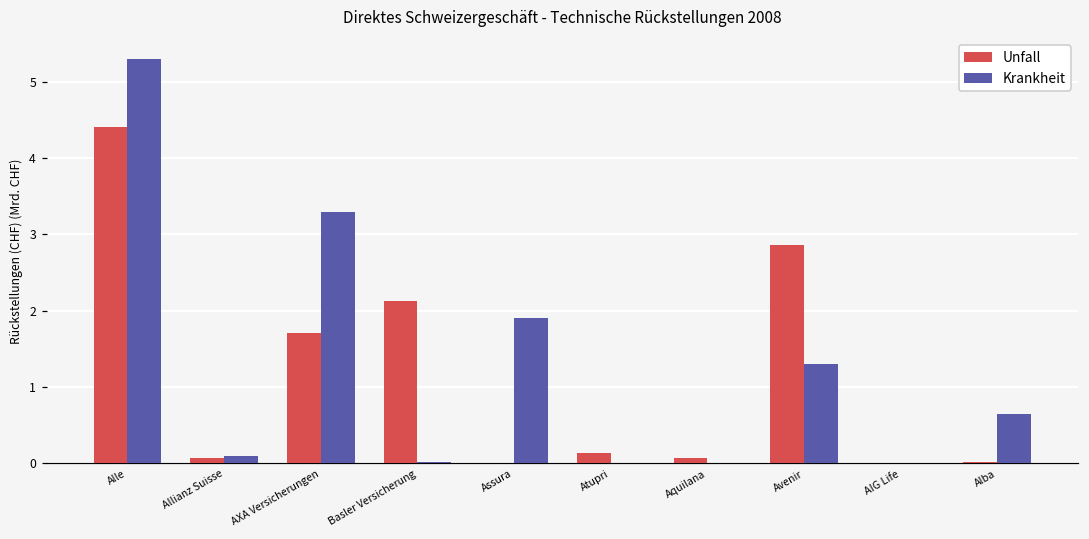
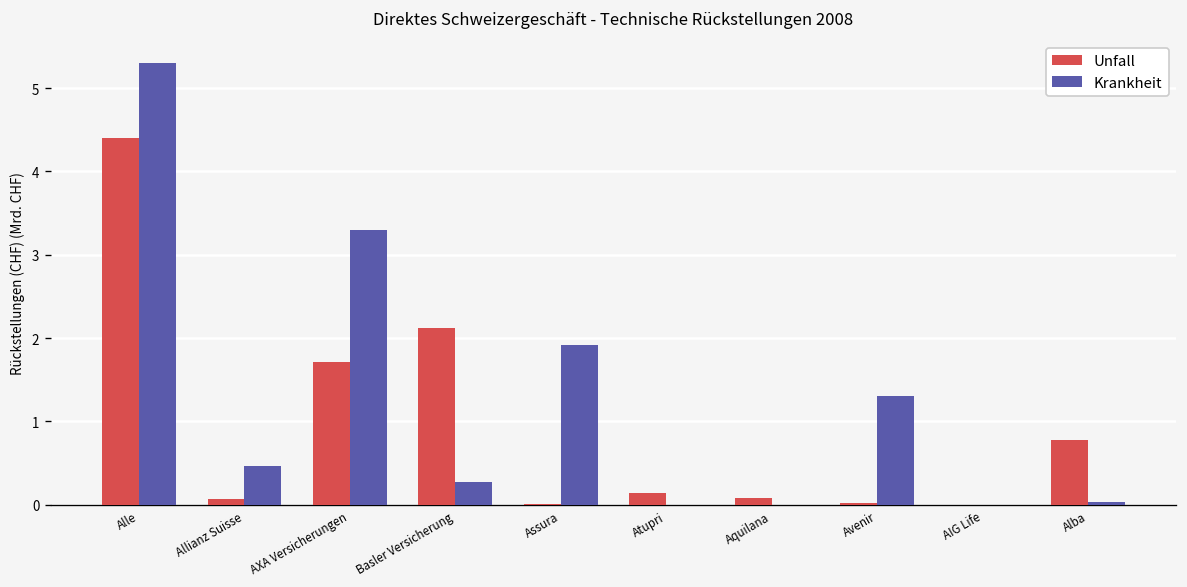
Krankheit, Allianz Suisse: 0.1 -> 0.5
Krankheit, Basler Versicherung: 0.0 -> 0.3
Unfall, Avenir: 2.9 -> 0.0
Unfall, Alba: 0.0 -> 0.8
Krankheit, Alba: 0.7 -> 0.0
